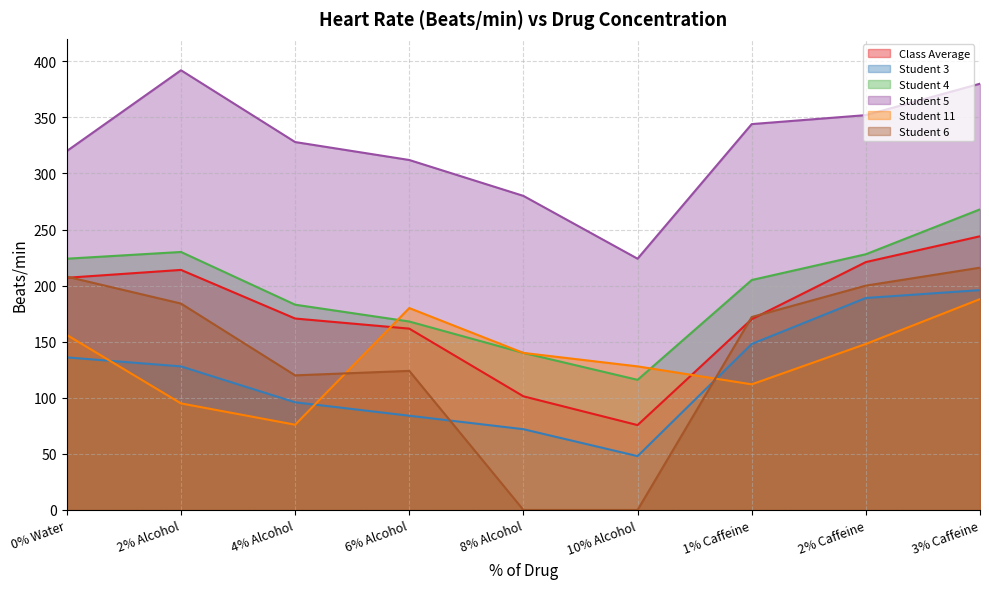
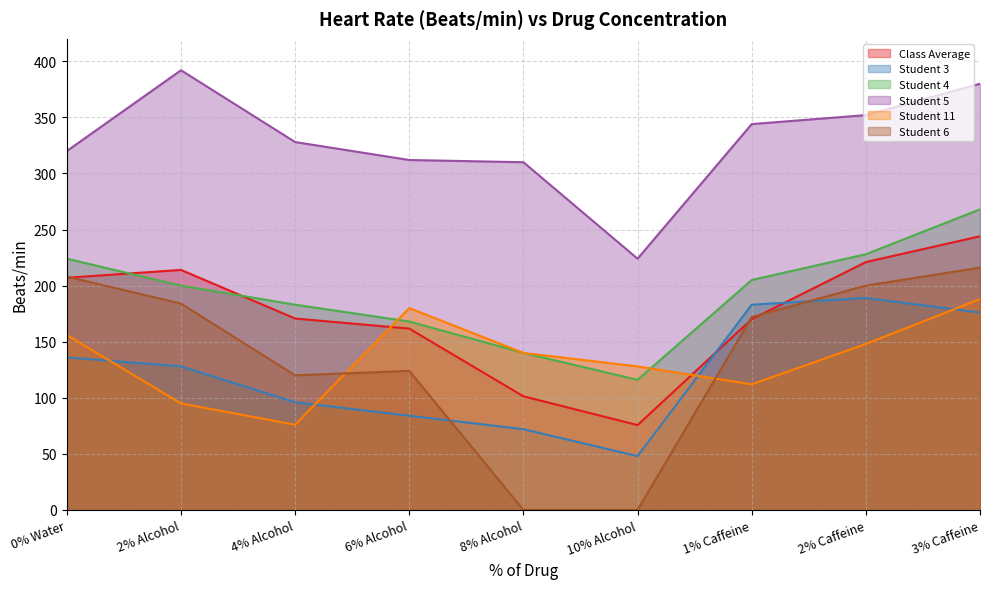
Student 4, 2% Alcohol: 230 -> 200
Student 5, 8% Alcohol: 280 -> 310
Student 3, 1% Caffeine: 148 -> 183
Student 3, 3% Caffeine: 196 -> 176
